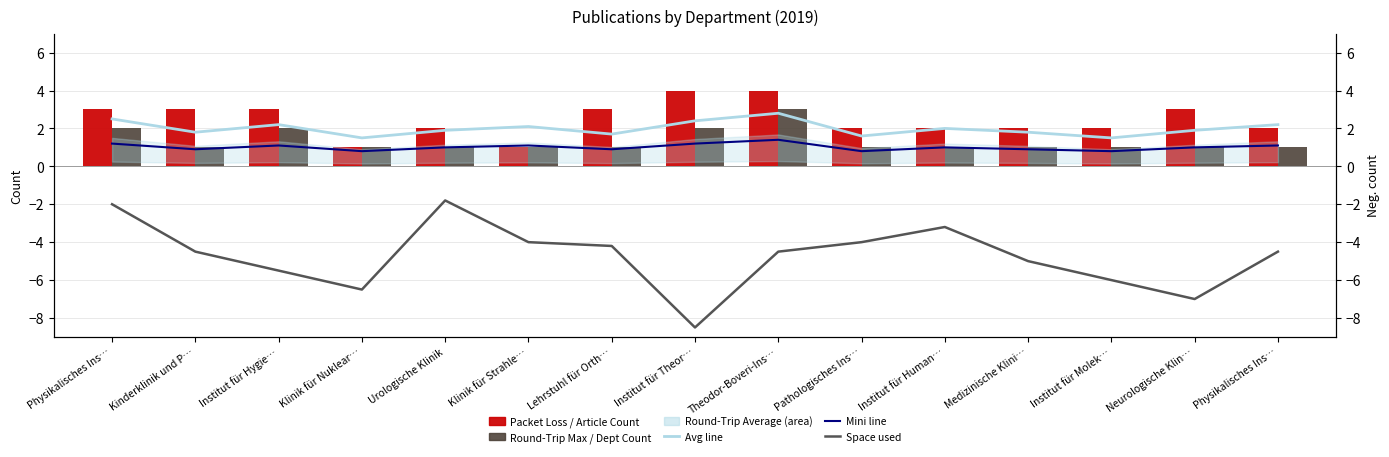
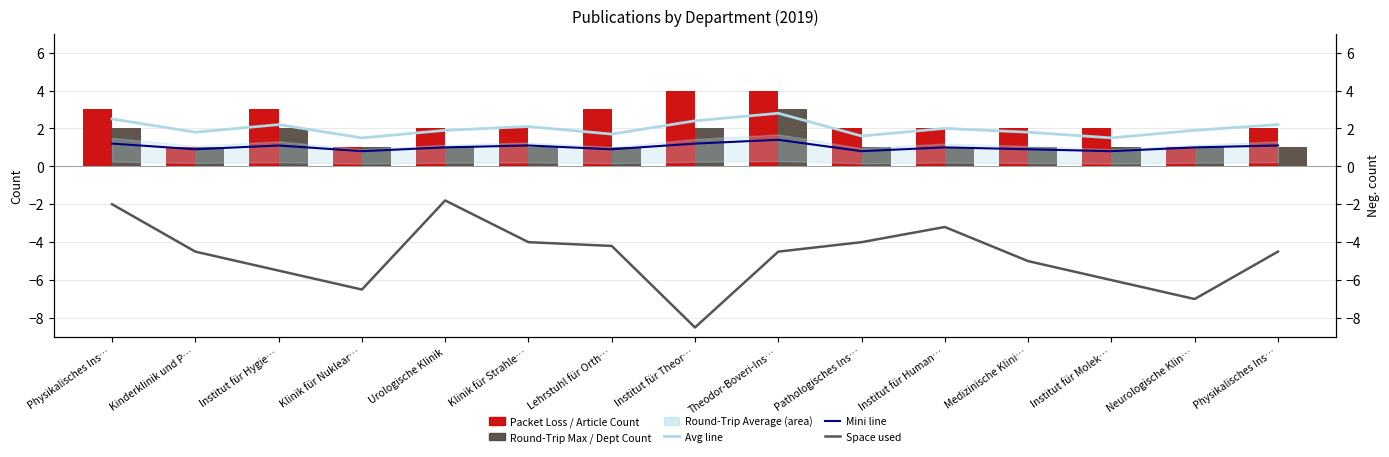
Packet Loss / Article Count, Kinderklinik und P…: 3 -> 1
Packet Loss / Article Count, Klinik für Strahle…: 1 -> 2
Packet Loss / Article Count, Neurologische Klin…: 3 -> 1
